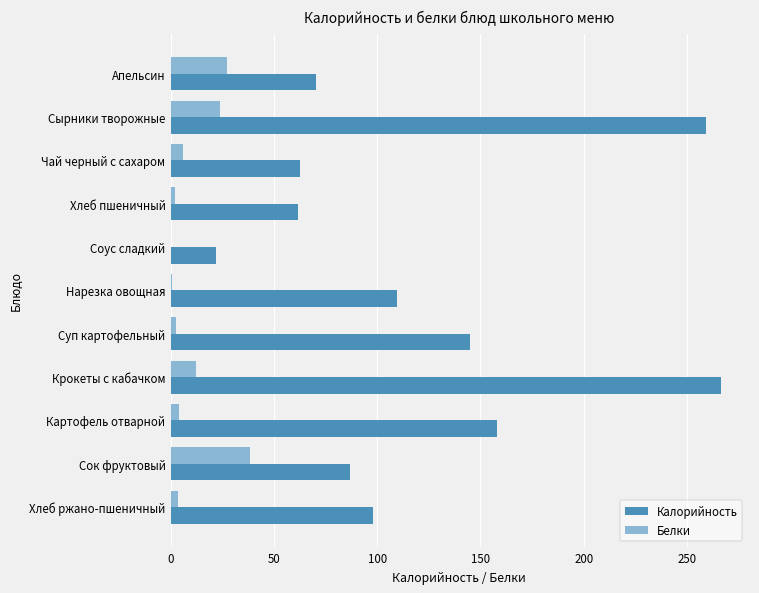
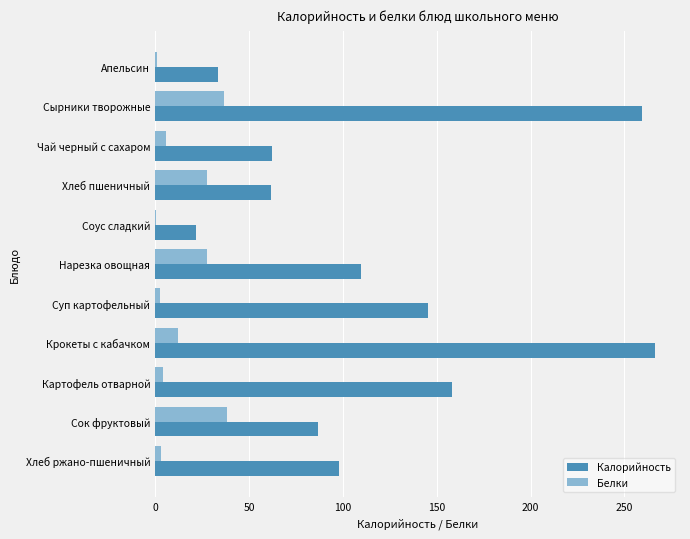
Белки, Апельсин: 27 -> 1
Калорийность, Апельсин: 70 -> 34
Белки, Сырники творожные: 24 -> 36
Белки, Хлеб пшеничный: 2 -> 28
Белки, Нарезка овощная: 0 -> 27
